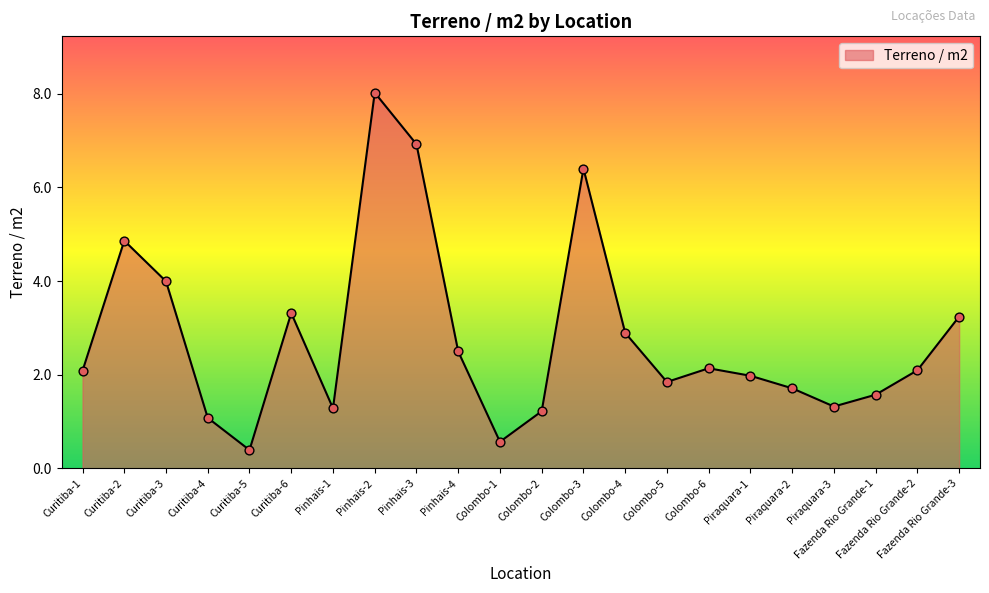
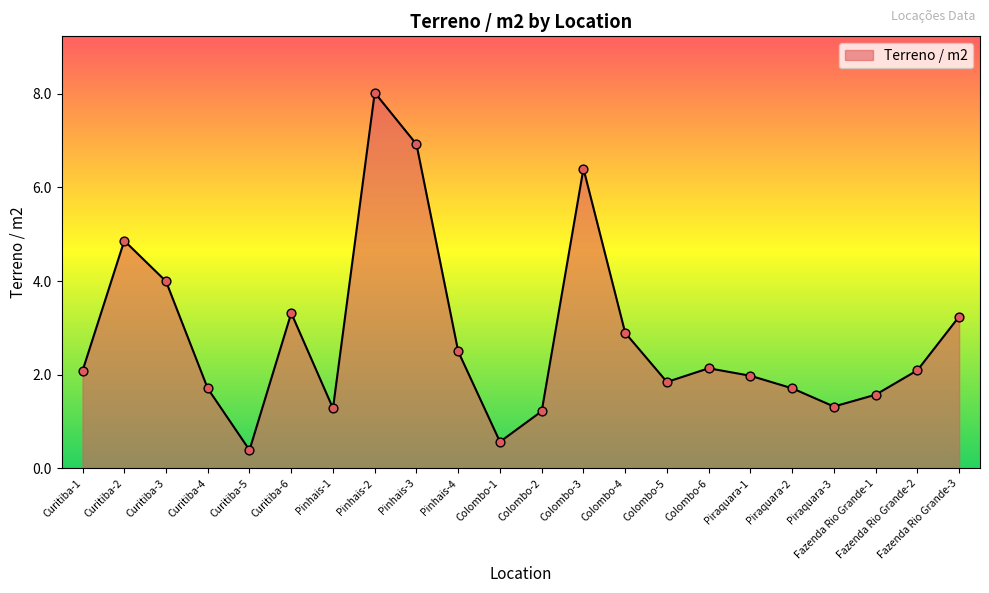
Curitiba-4: 1.1 -> 1.7
